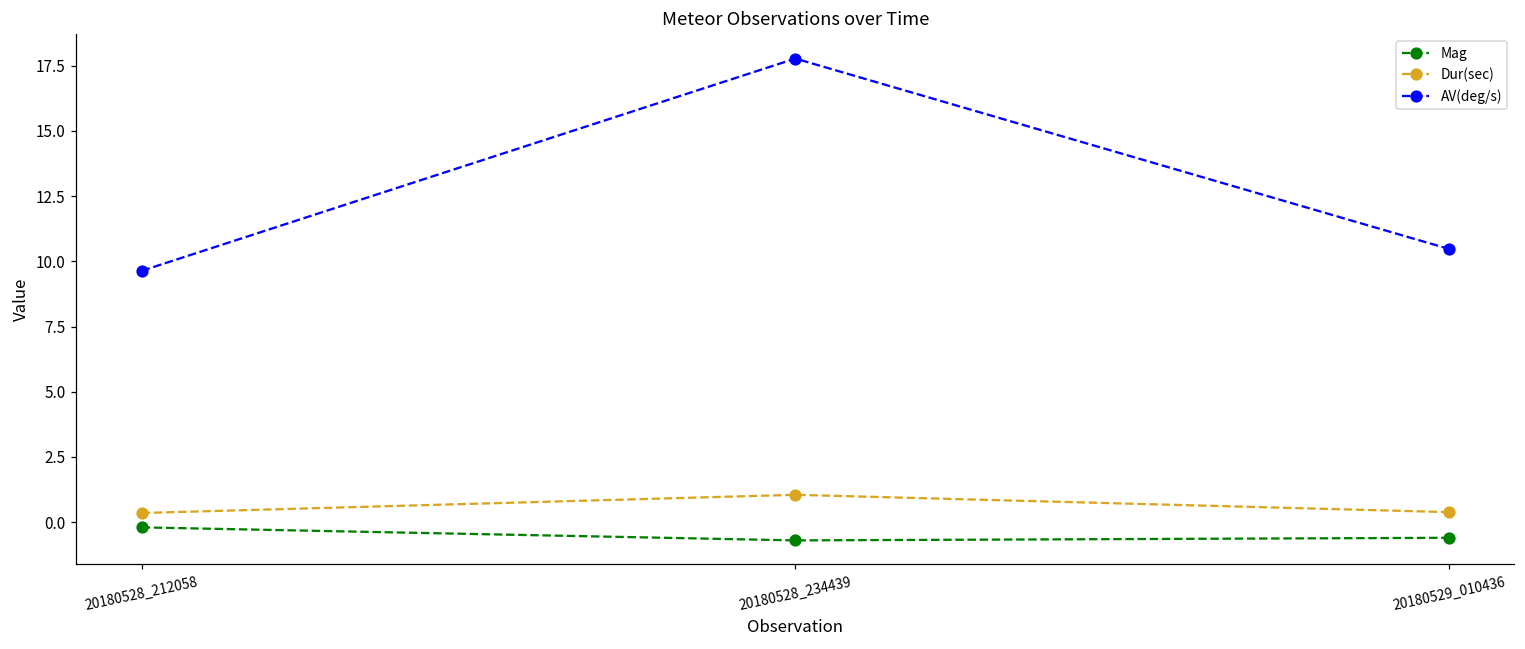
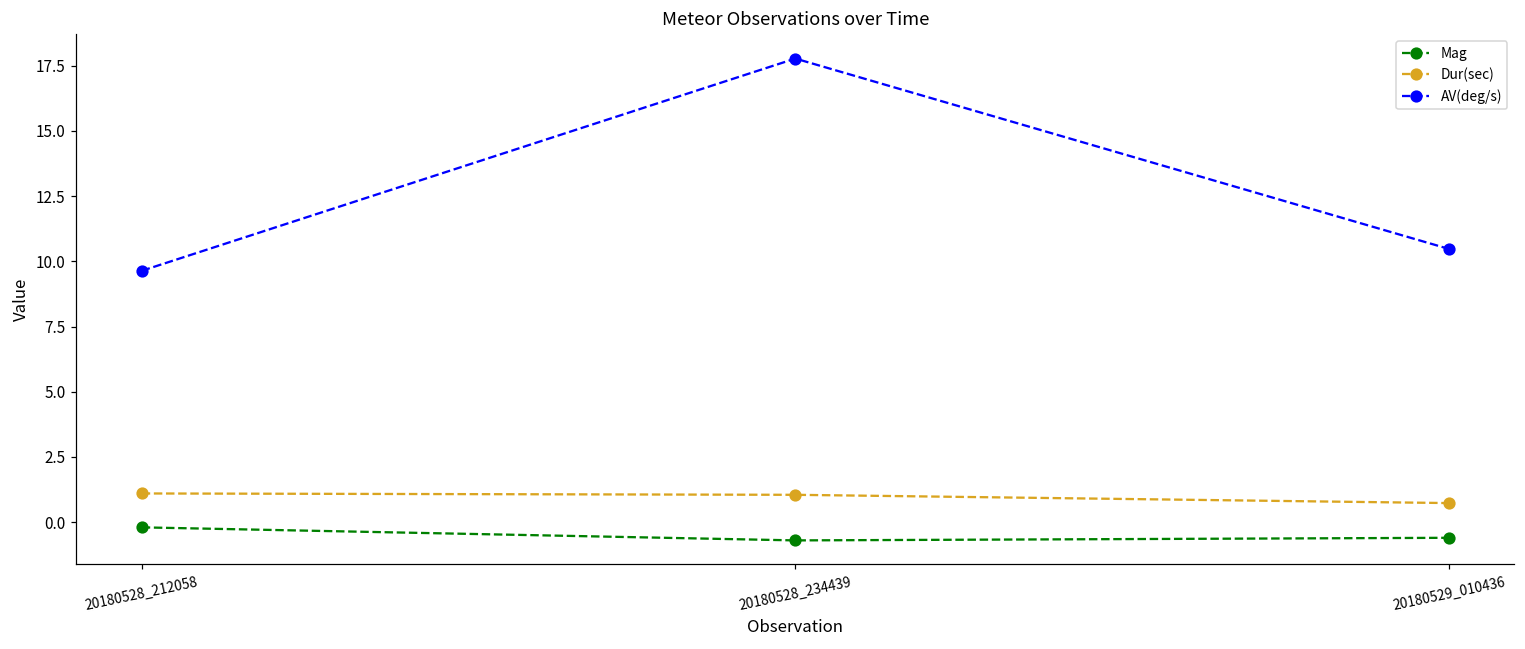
Dur(sec), 20180528_212058: 0.4 -> 1.1
Dur(sec), 20180529_010436: 0.4 -> 0.7
